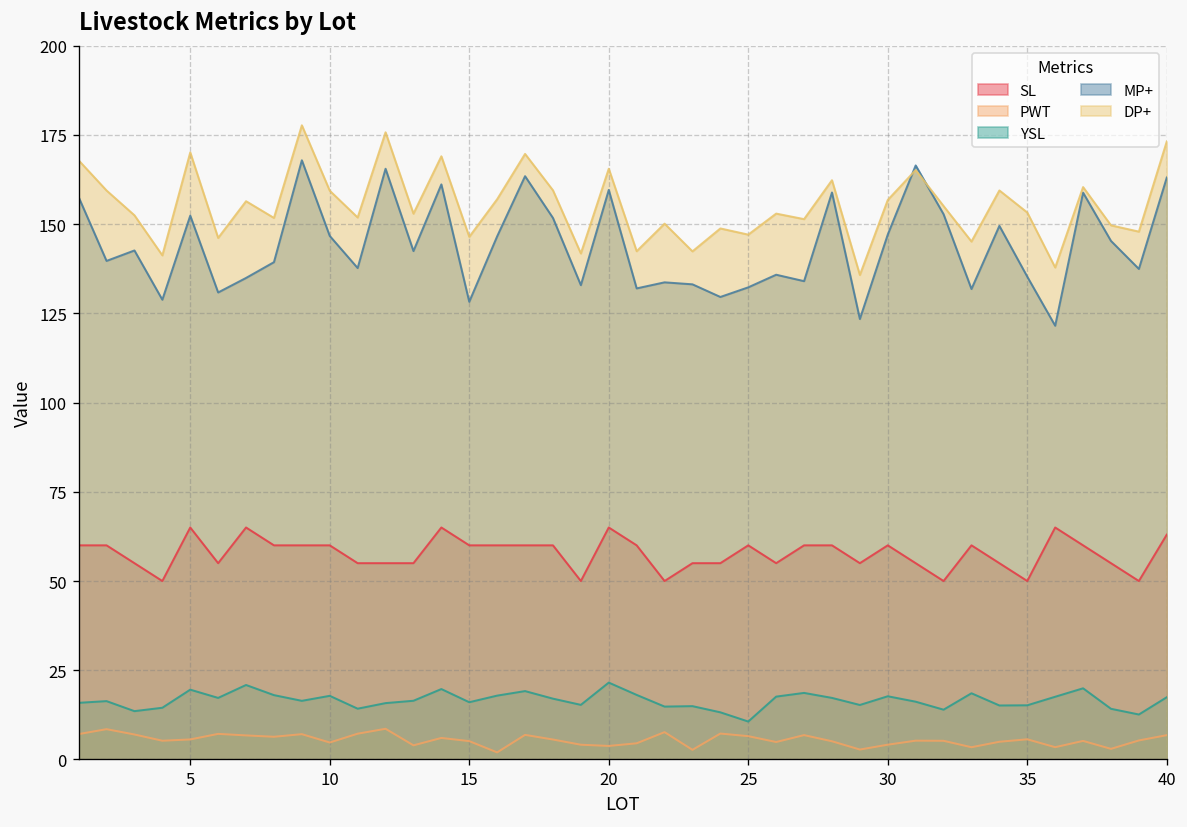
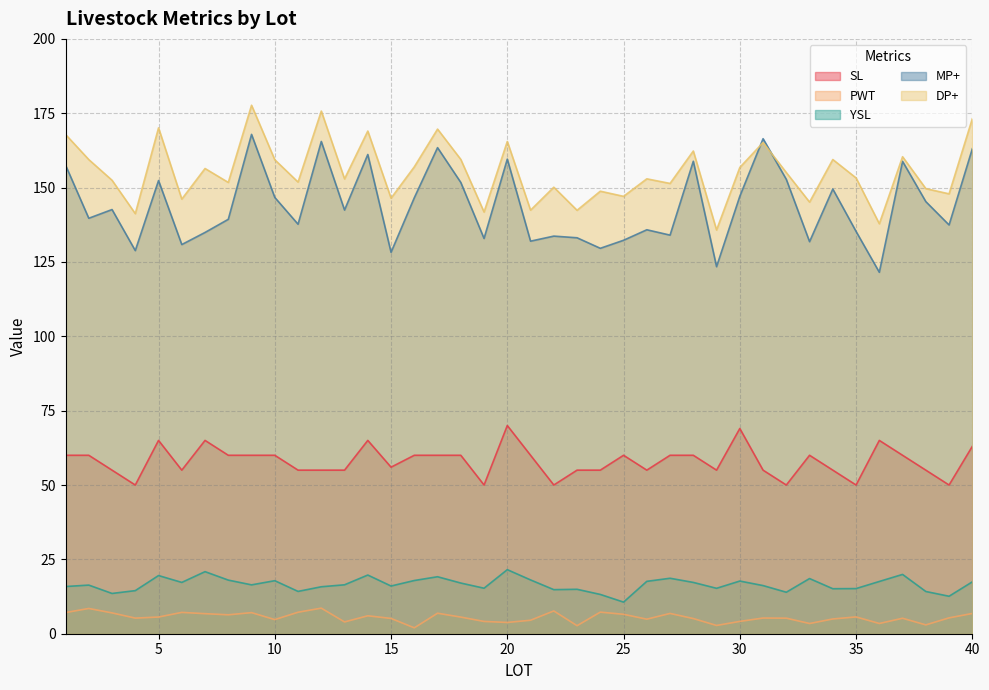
SL, 15: 60 -> 56
SL, 20: 65 -> 70
SL, 30: 60 -> 69
